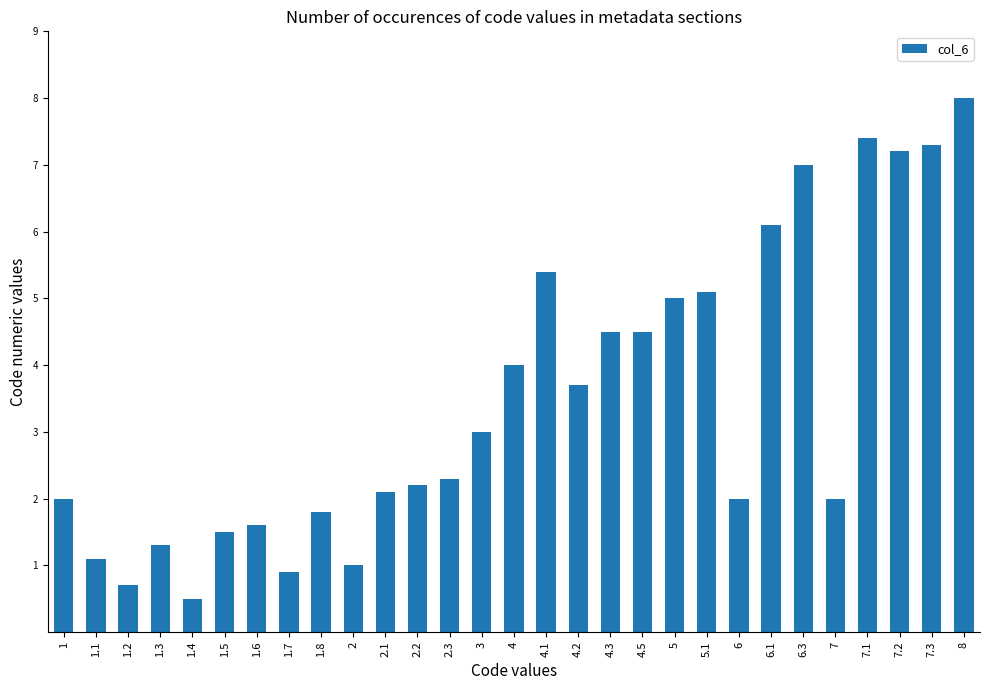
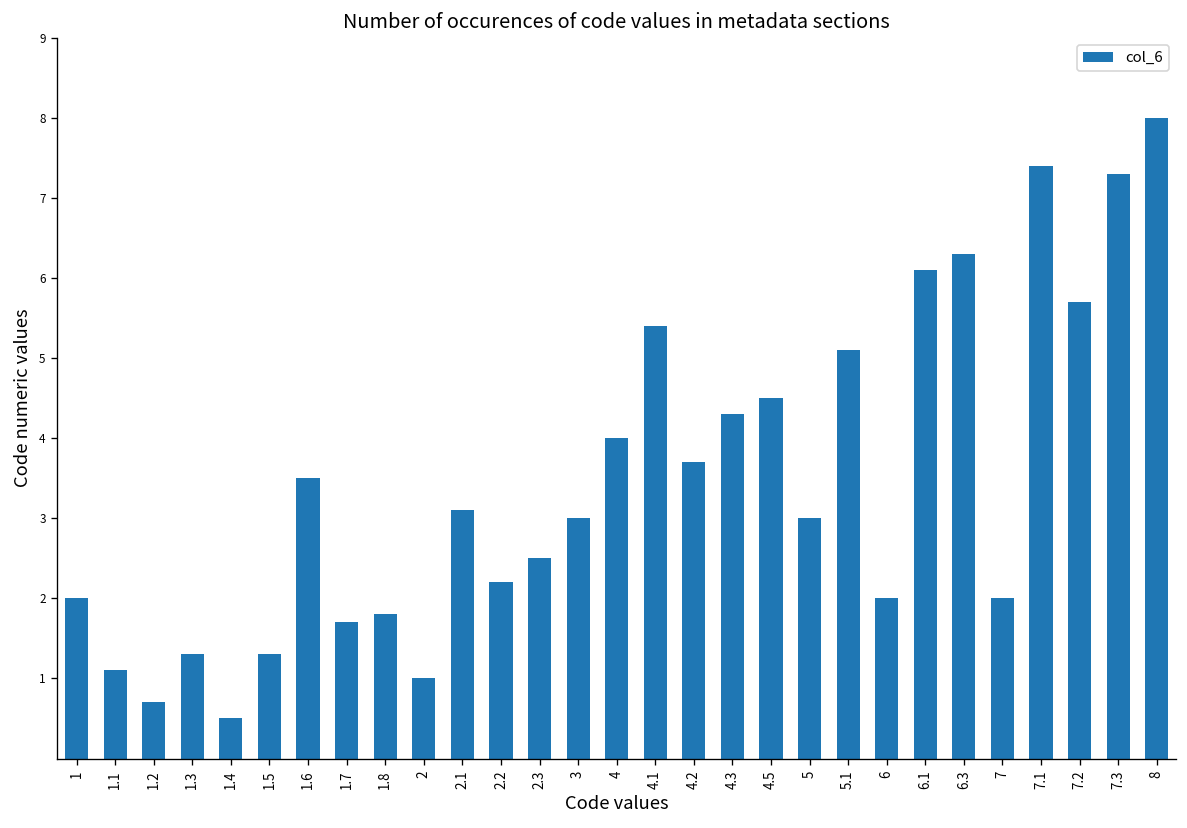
1.5: 1.5 -> 1.3
1.6: 1.6 -> 3.5
1.7: 0.9 -> 1.7
2.1: 2.1 -> 3.1
2.3: 2.3 -> 2.5
4.3: 4.5 -> 4.3
5: 5 -> 3
6.3: 7.0 -> 6.3
7.2: 7.2 -> 5.7
